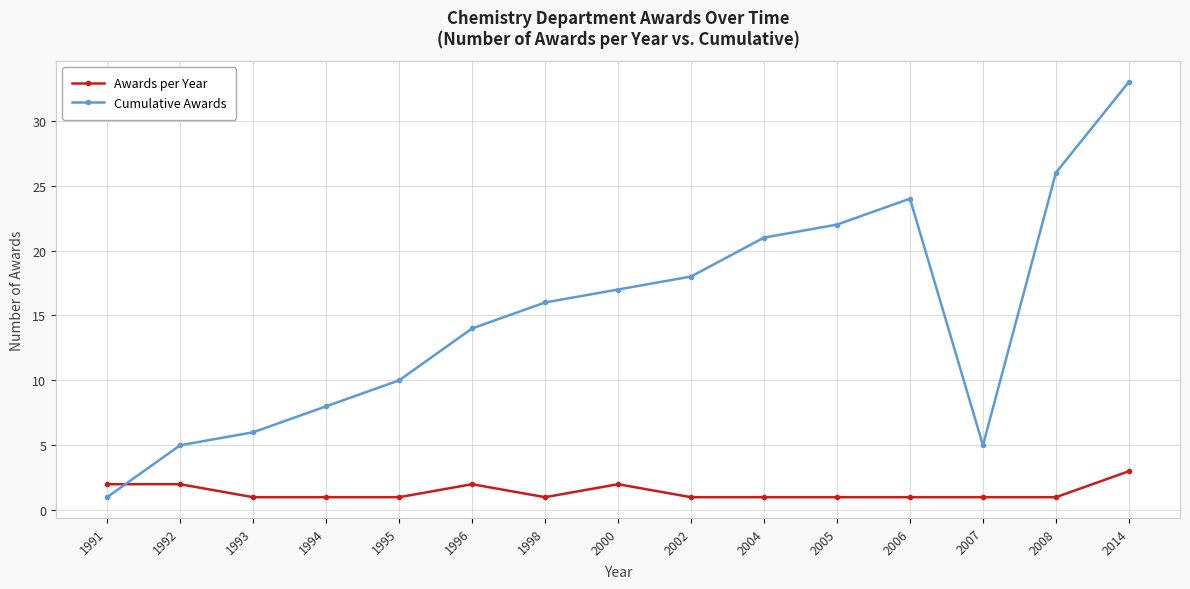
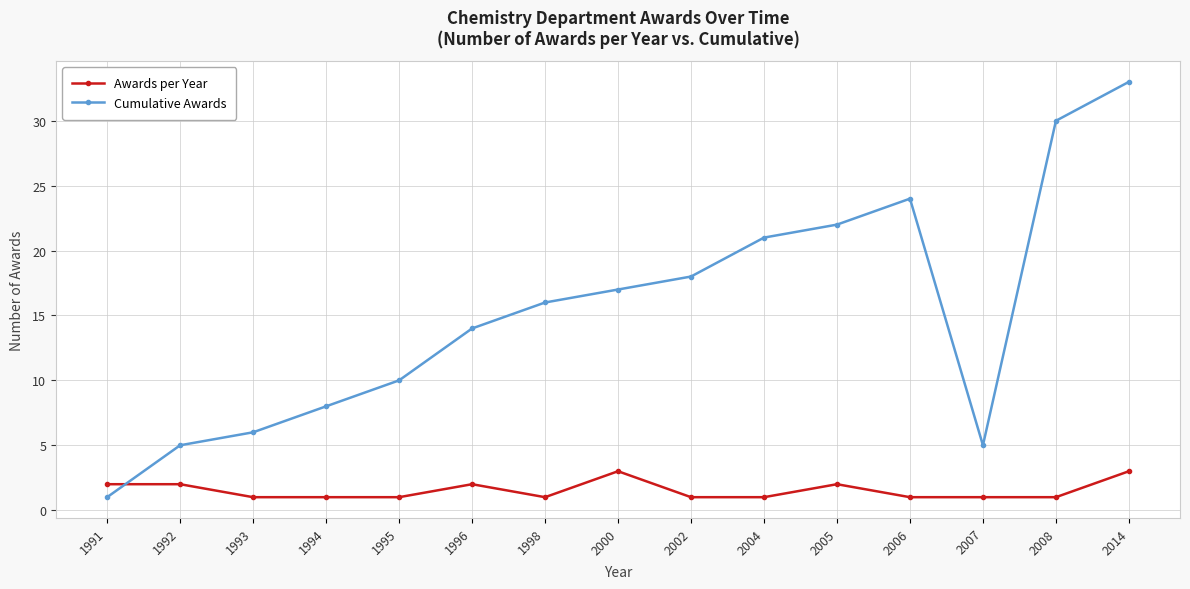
Awards per Year, 2000: 2 -> 3
Awards per Year, 2005: 1 -> 2
Cumulative Awards, 2008: 26 -> 30
